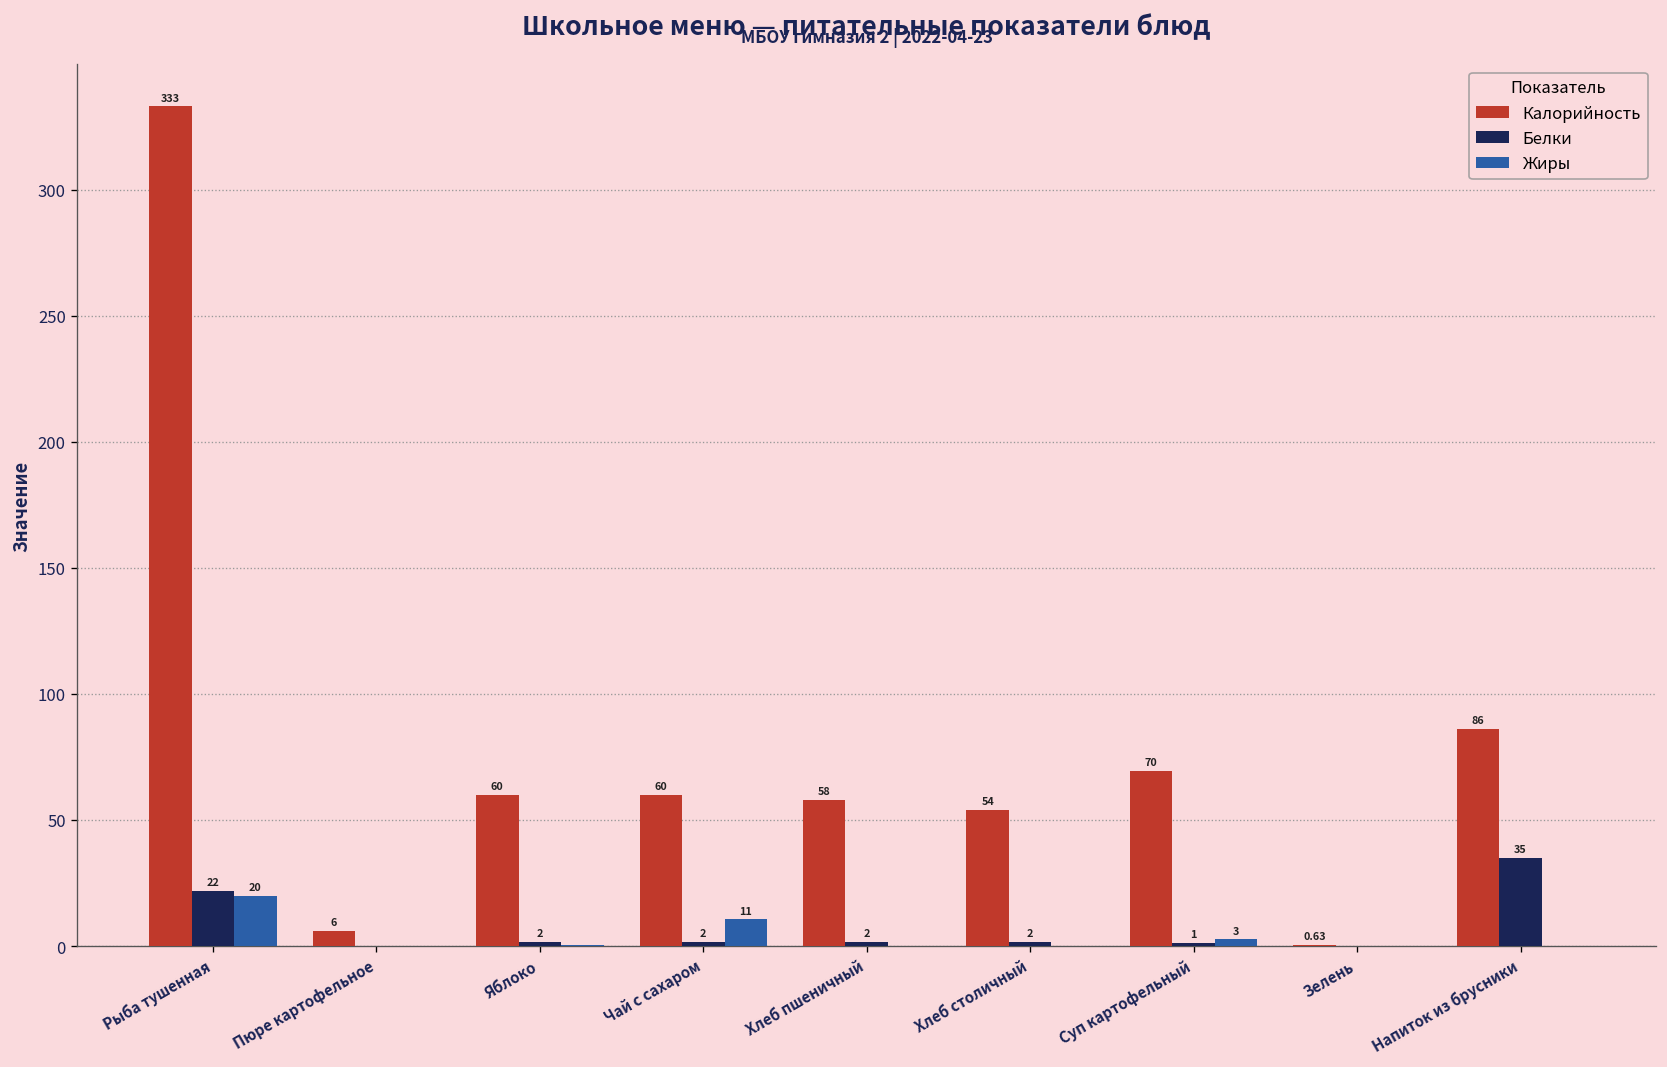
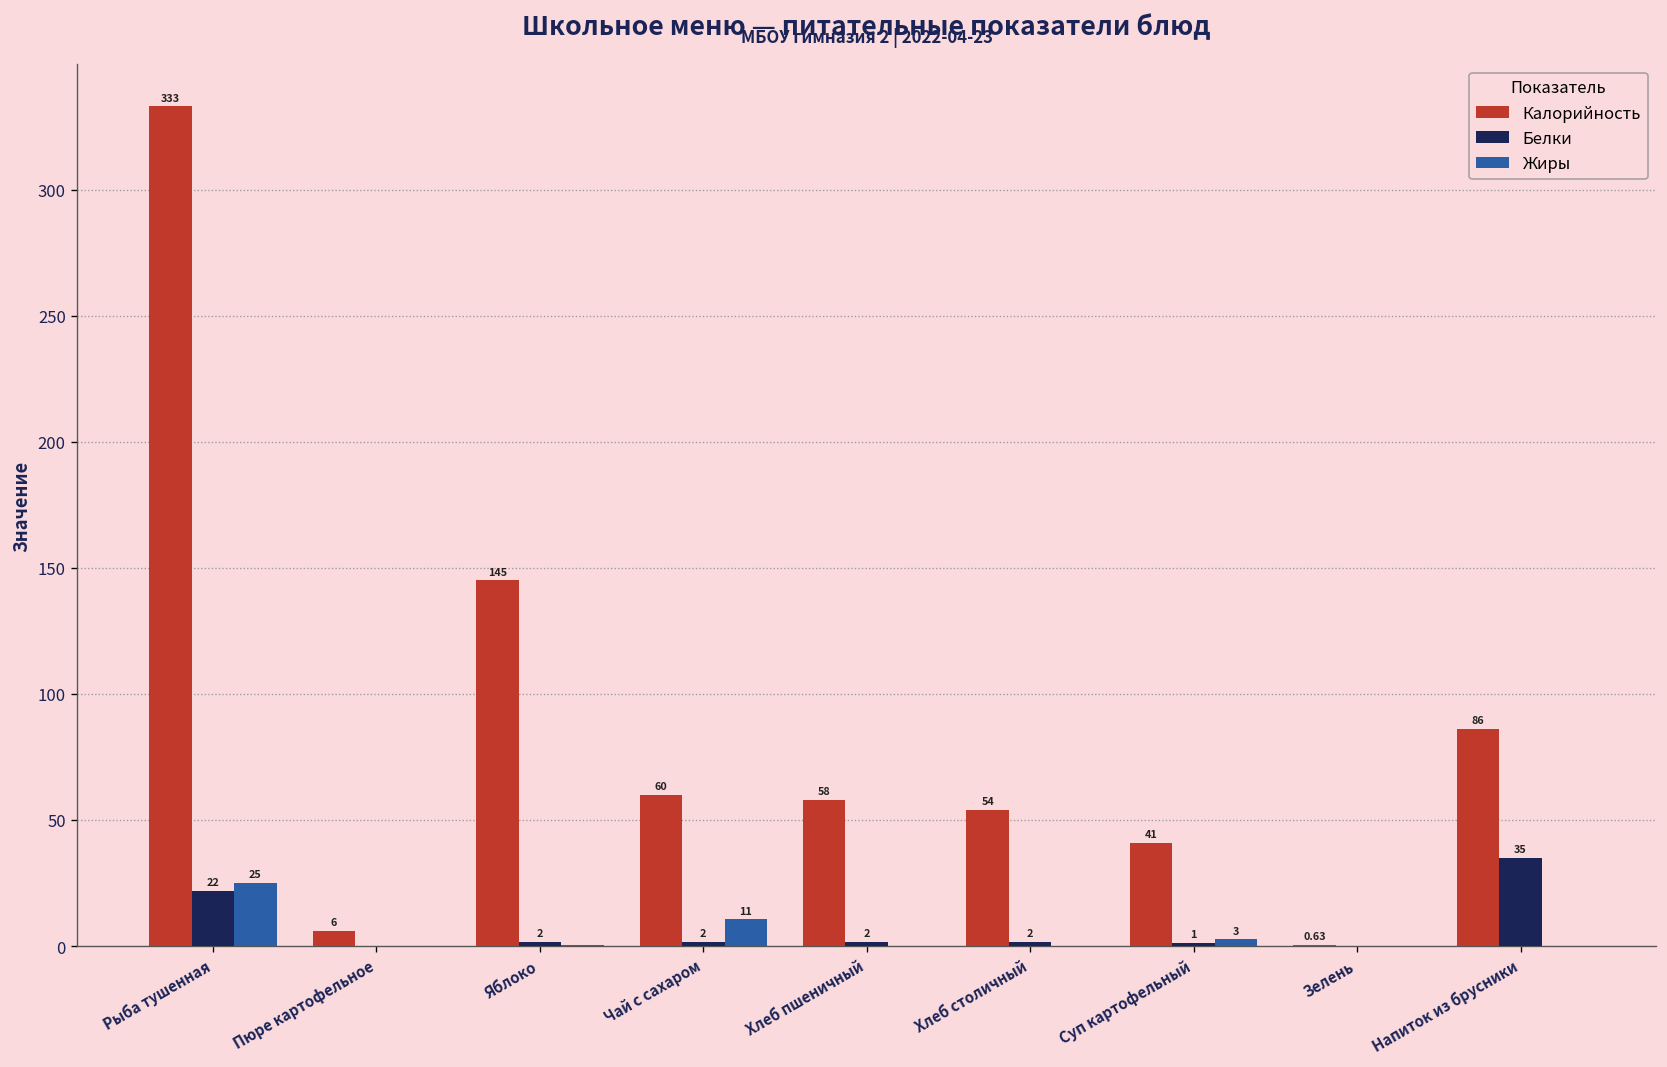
Жиры, Рыба тушенная: 20 -> 25
Калорийность, Яблоко: 60 -> 145
Калорийность, Суп картофельный: 70 -> 41
